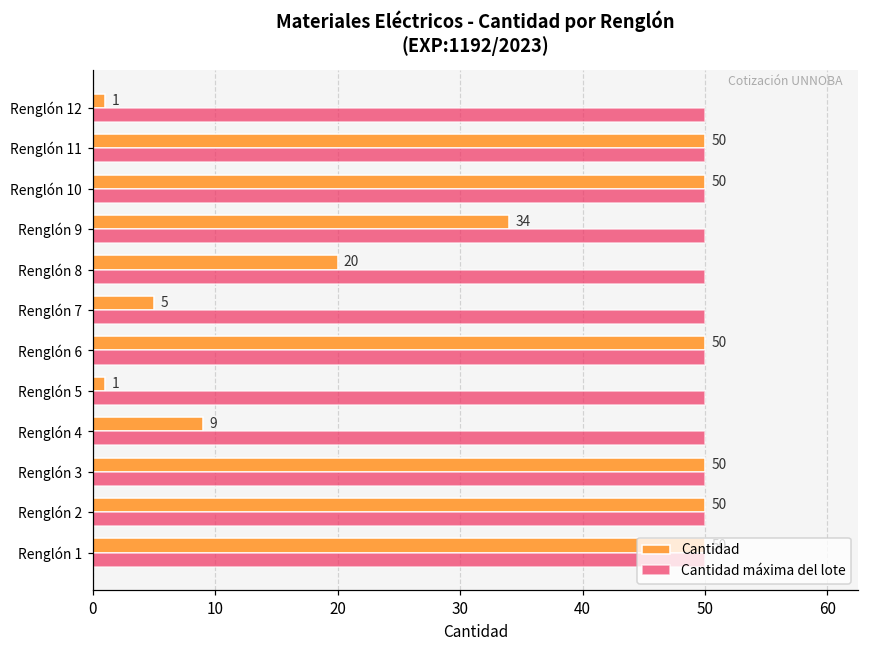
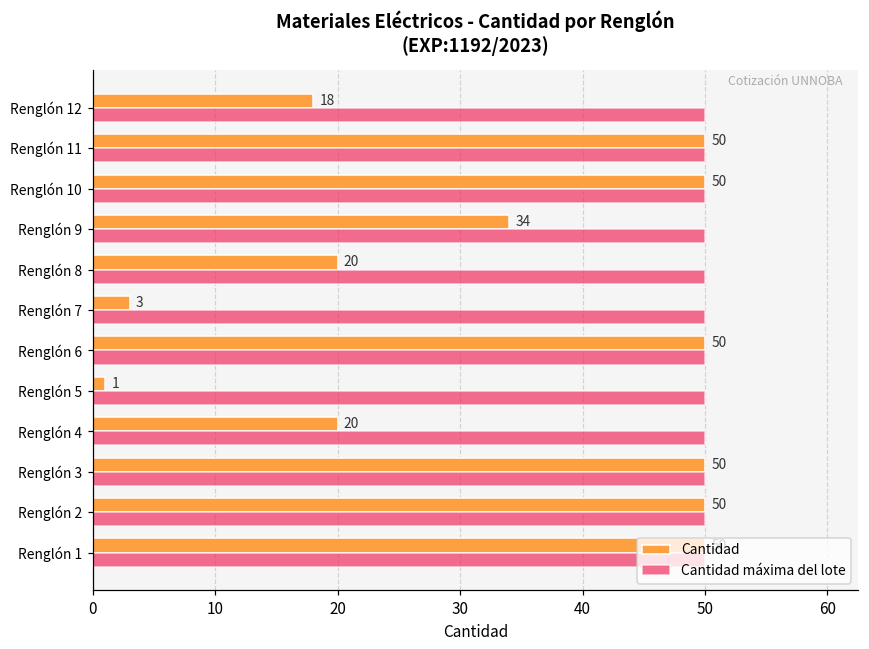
Cantidad, Renglón 12: 1 -> 18
Cantidad, Renglón 7: 5 -> 3
Cantidad, Renglón 4: 9 -> 20
